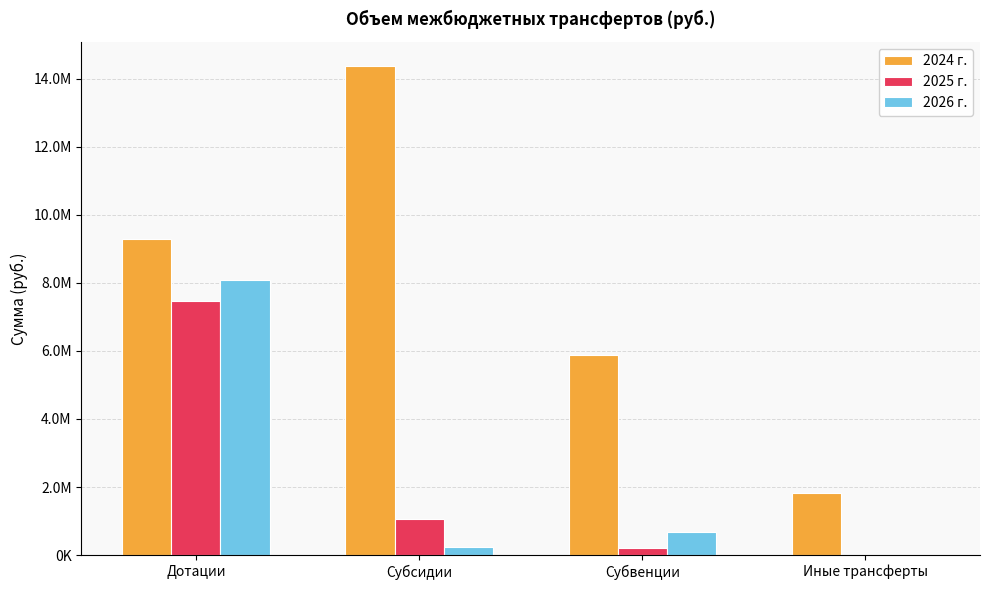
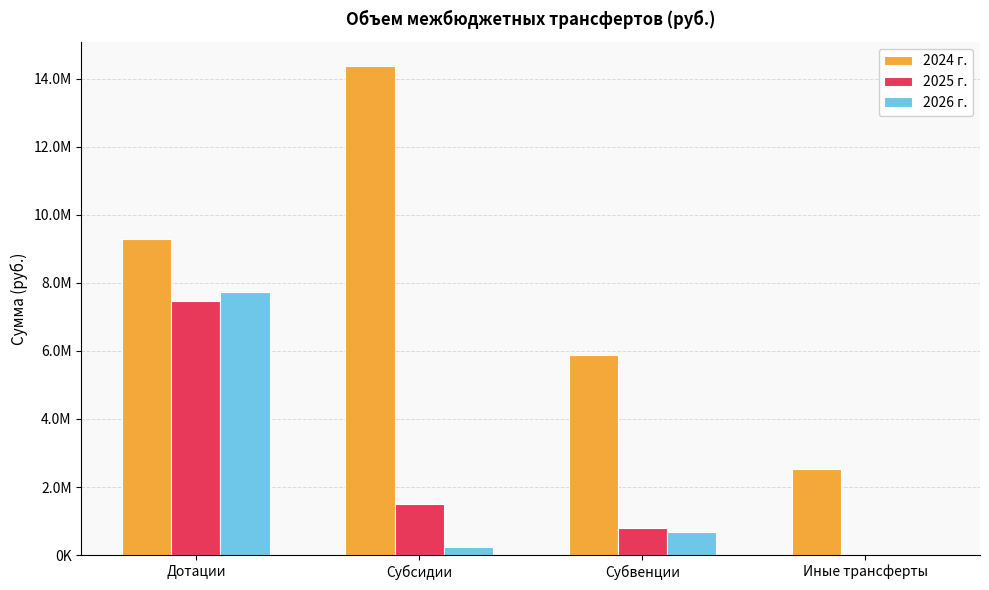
2026 г., Дотации: 8100000 -> 7700000
2025 г., Субсидии: 1100000 -> 1500000
2025 г., Субвенции: 200000 -> 800000
2024 г., Иные трансферты: 1800000 -> 2500000
